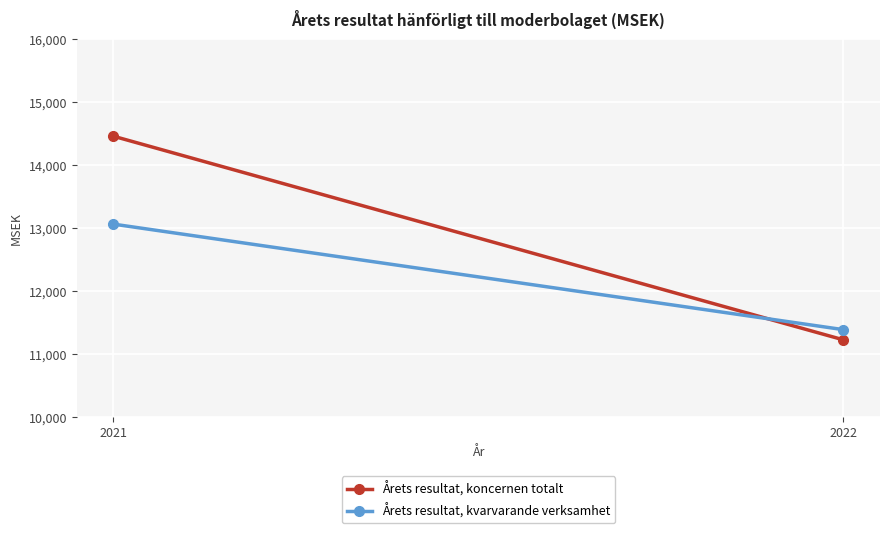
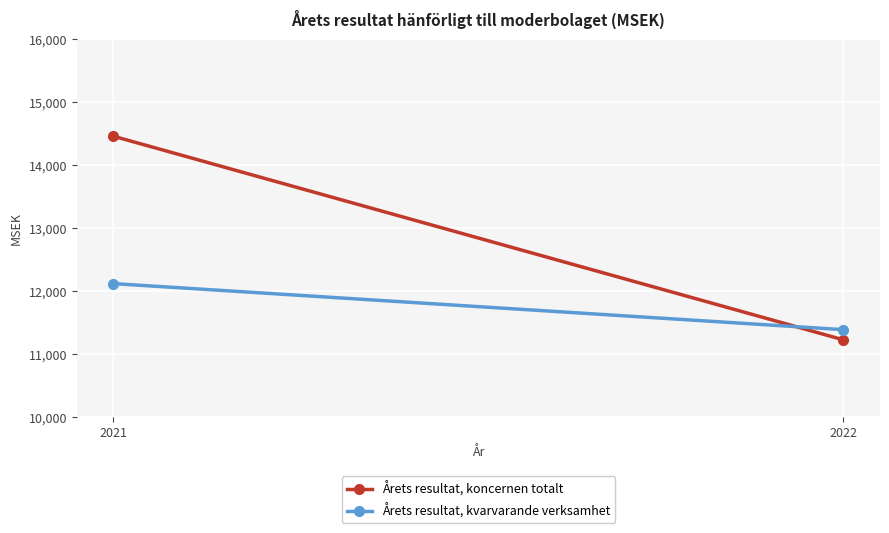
Årets resultat, kvarvarande verksamhet, 2021: 13,100 -> 12,100
